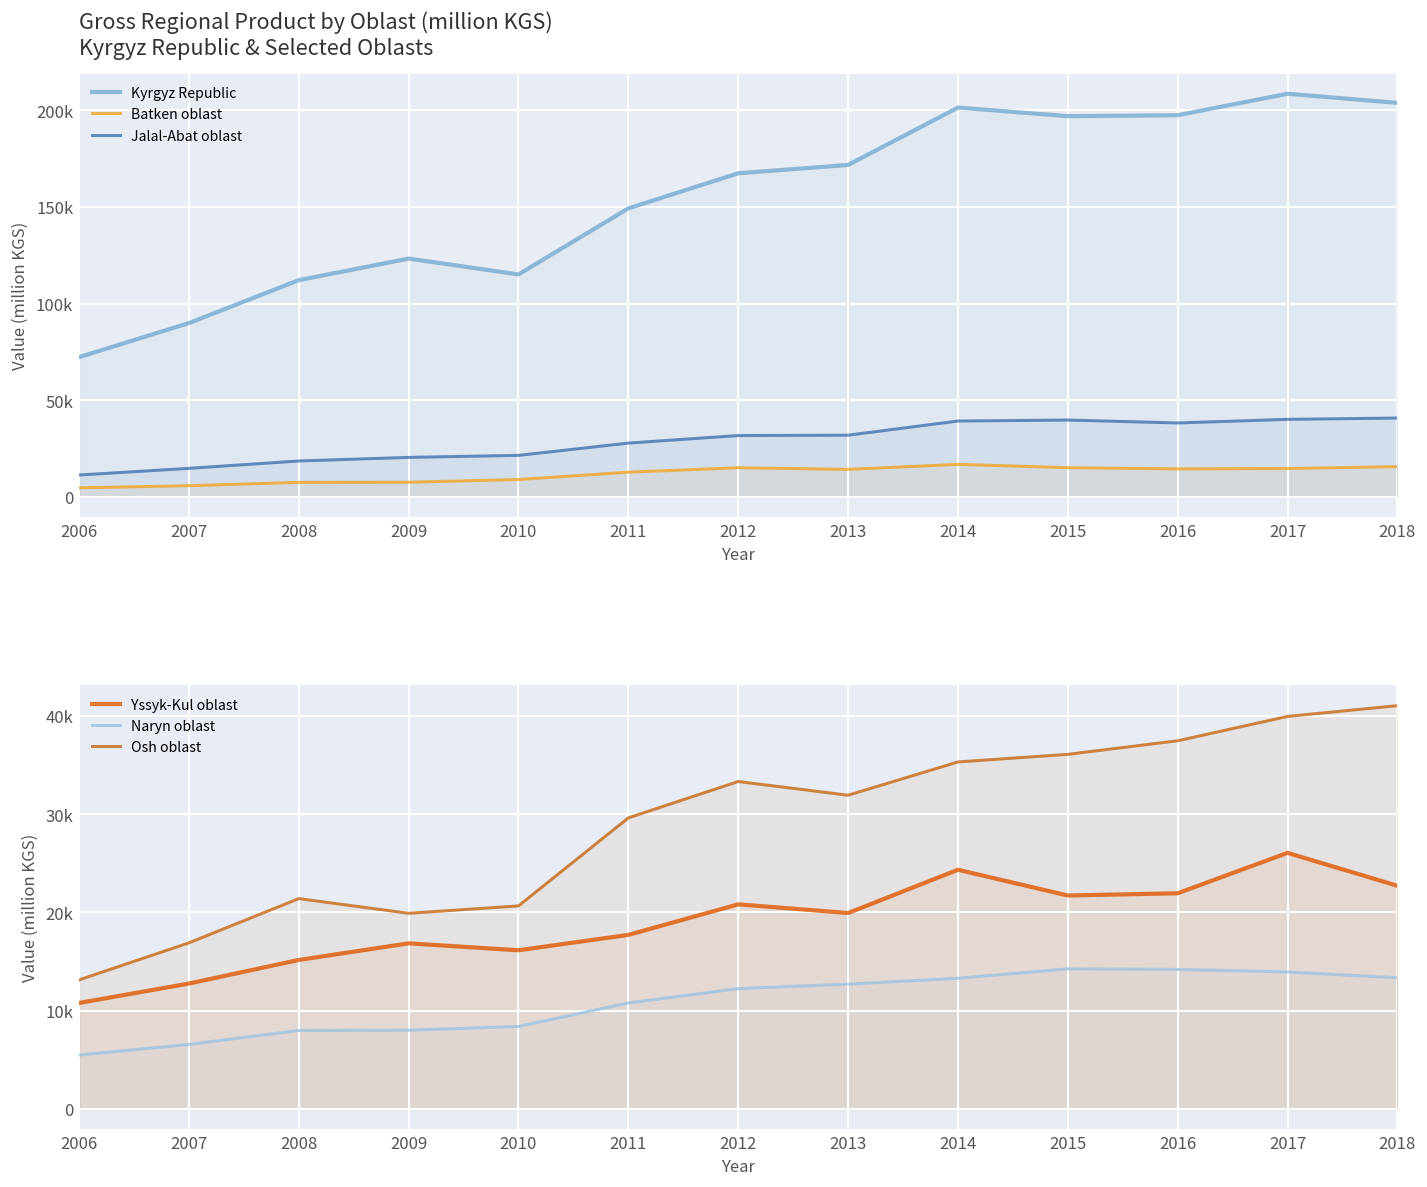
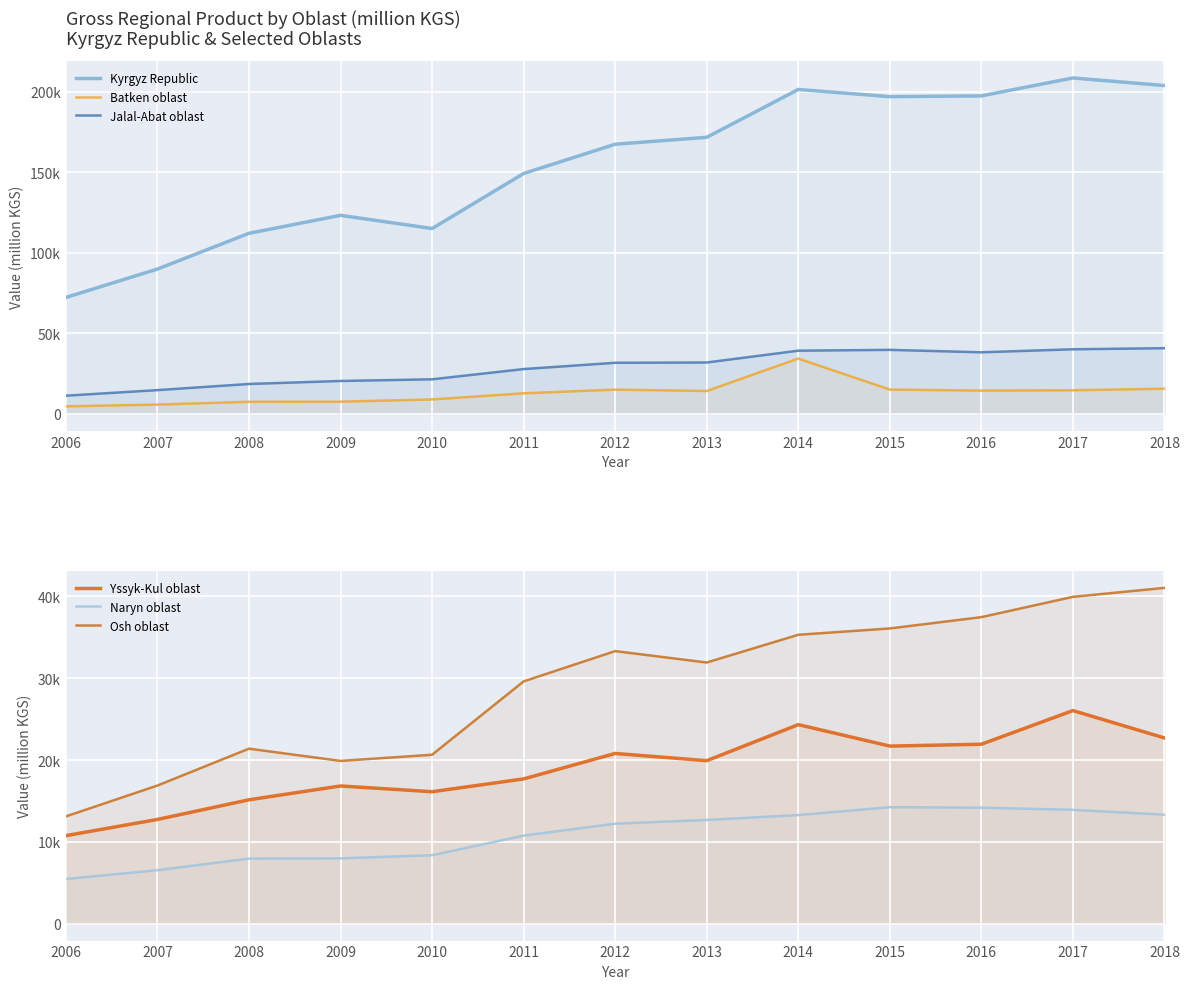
Gross Regional Product by Oblast (million KGS) Kyrgyz Republic & Selected Oblasts, Batken oblast, 2014: 17000 -> 34000
